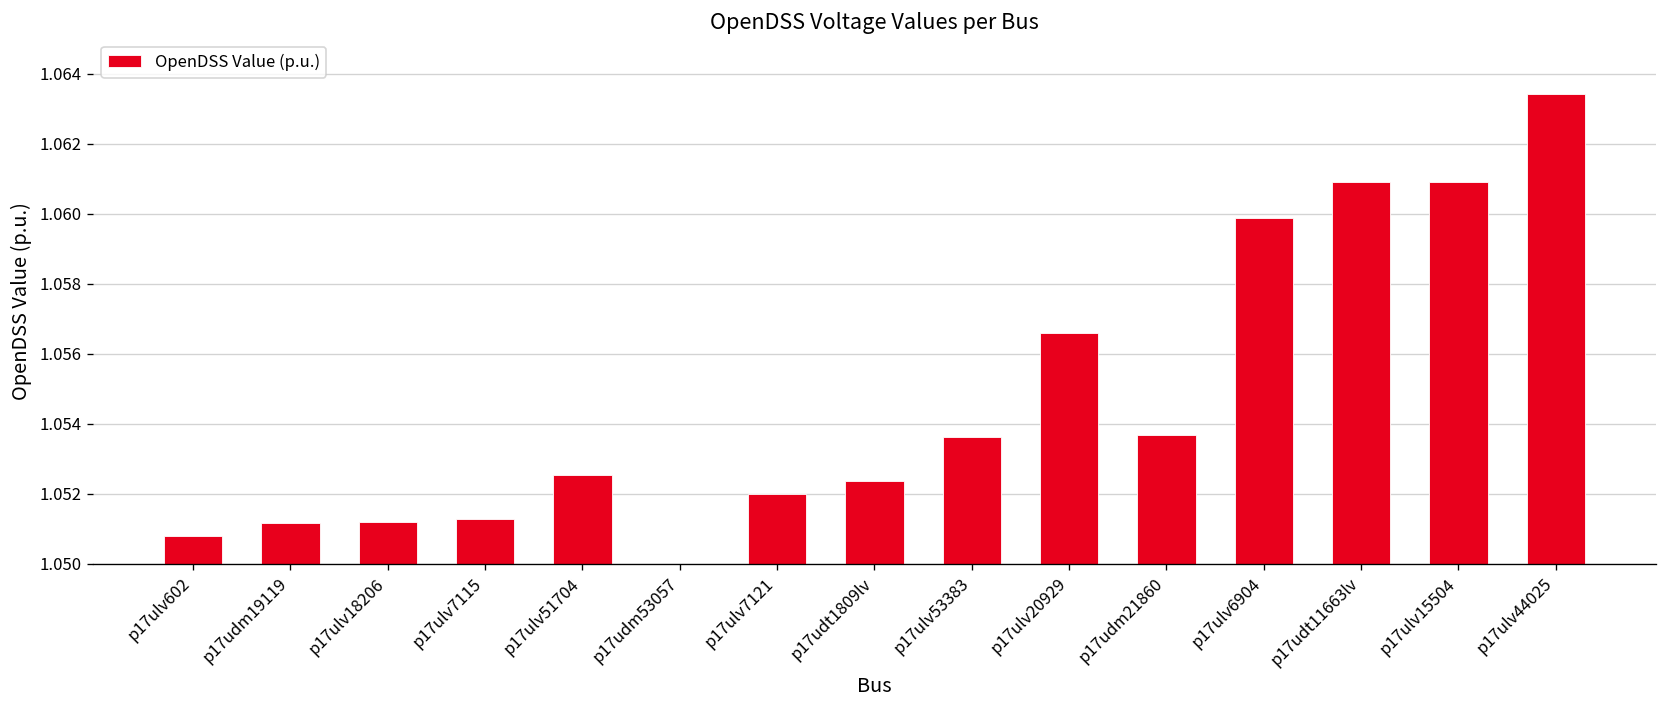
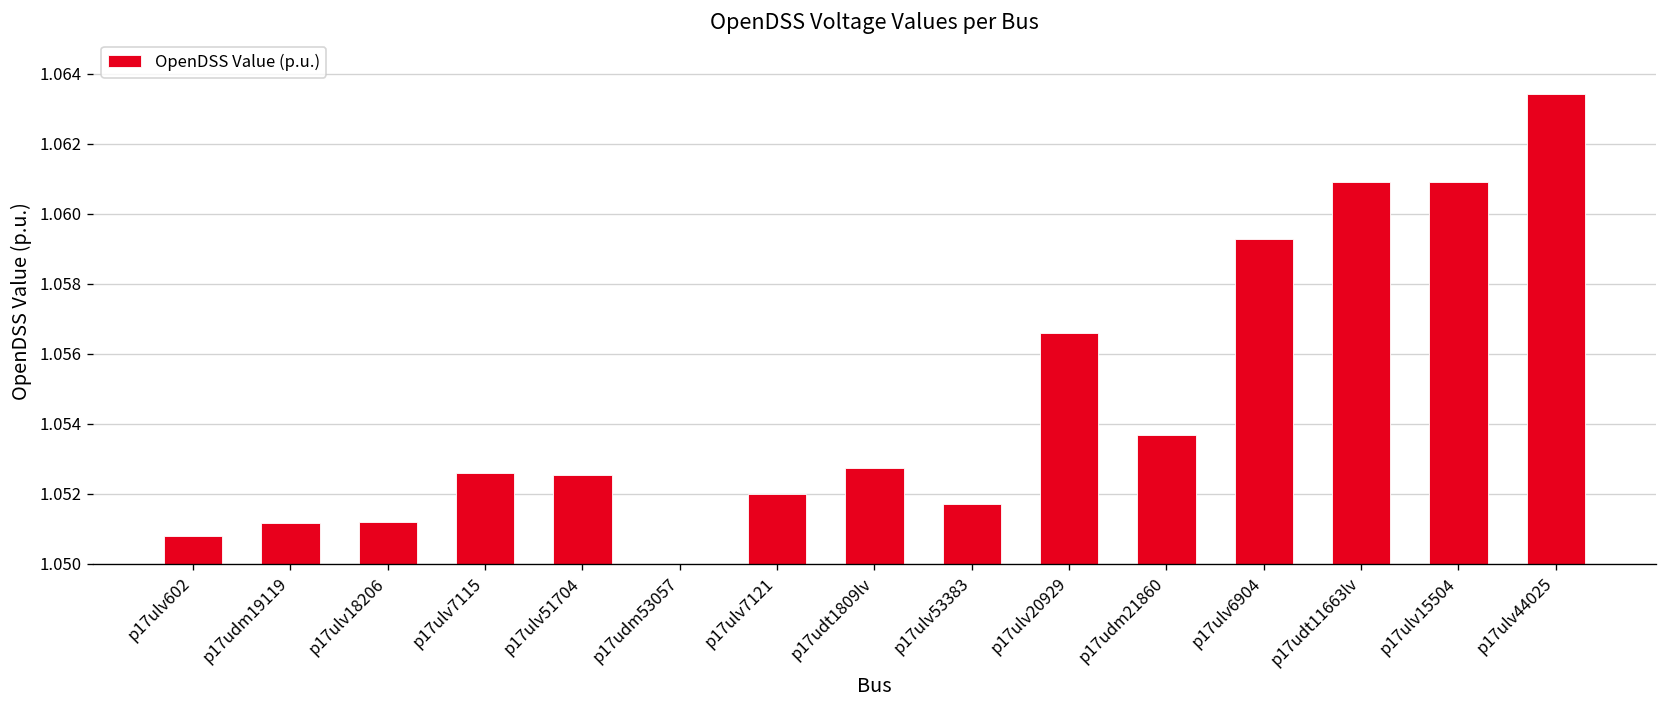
p17ulv7115: 1.0513 -> 1.0526
p17udt1809lv: 1.0524 -> 1.0527
p17ulv53383: 1.0536 -> 1.0517
p17ulv6904: 1.0599 -> 1.0593
